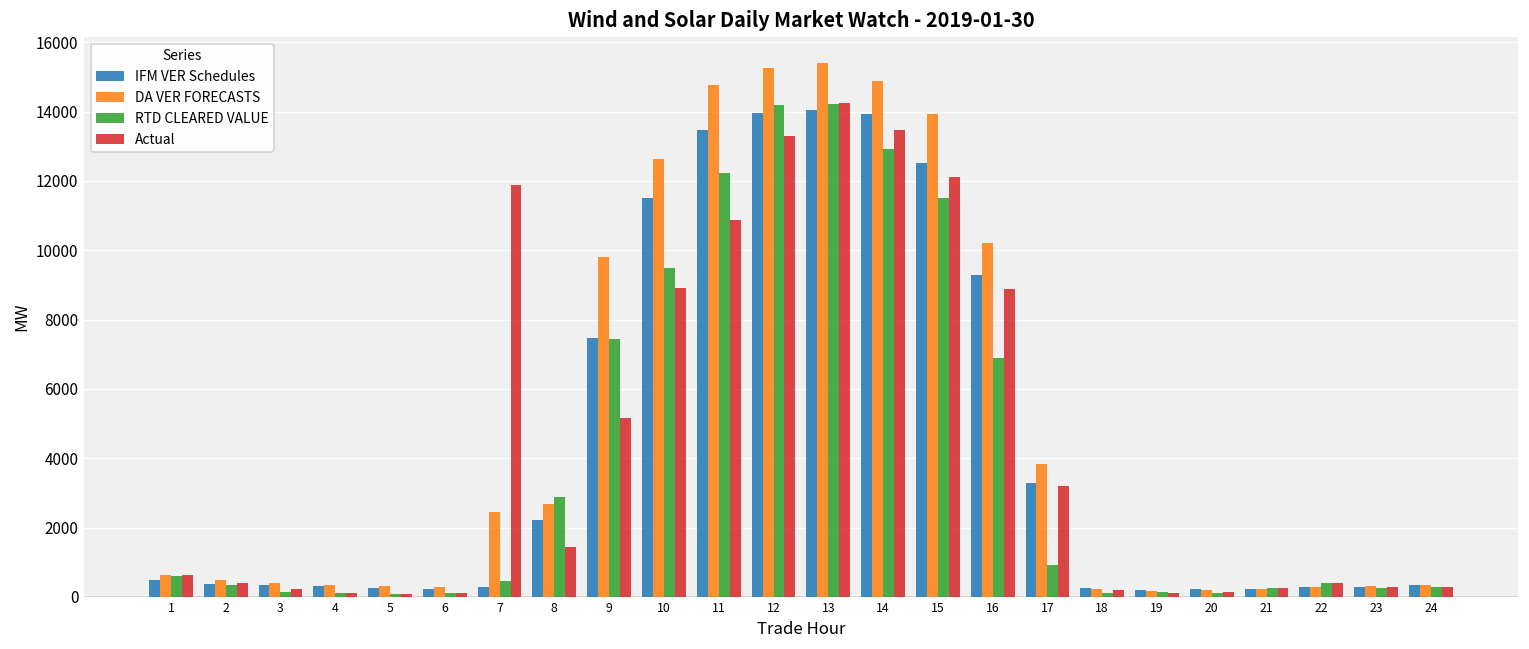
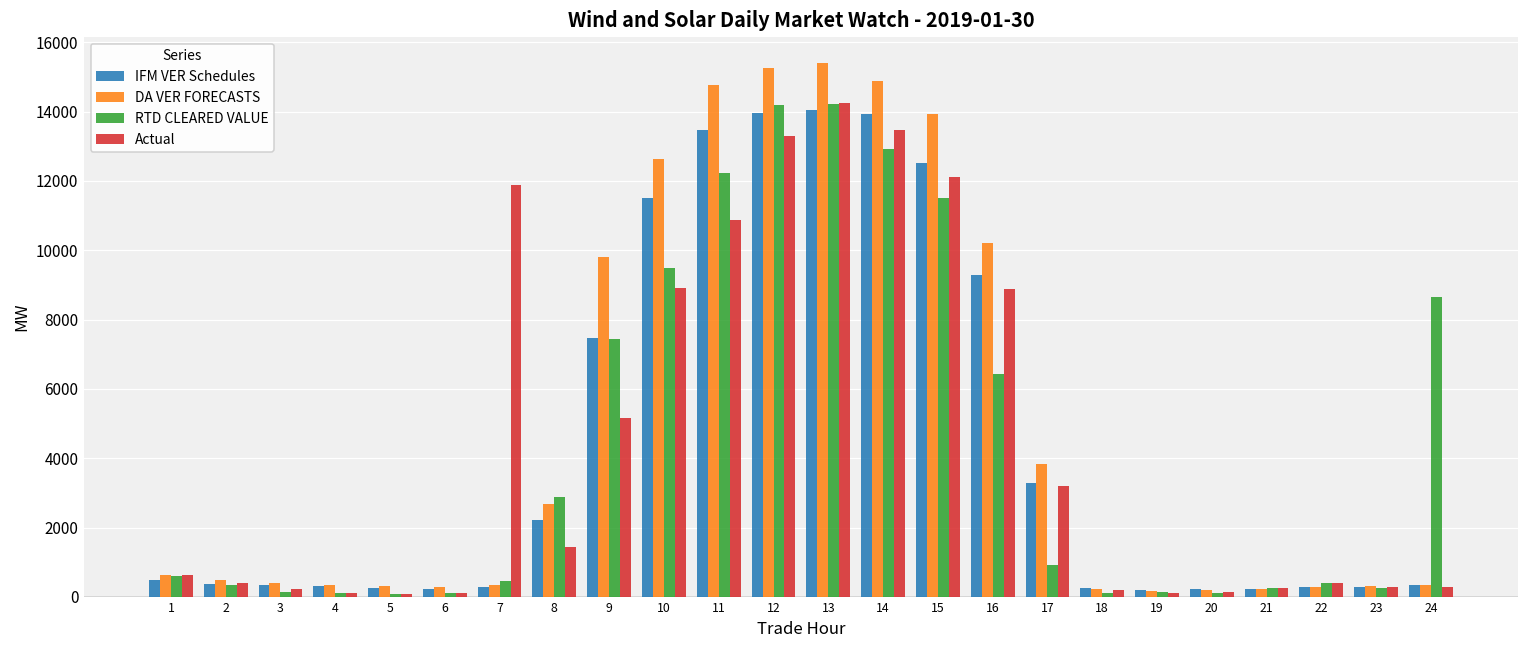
DA VER FORECASTS, 7: 2500 -> 300
RTD CLEARED VALUE, 16: 6900 -> 6400
RTD CLEARED VALUE, 24: 300 -> 8700
